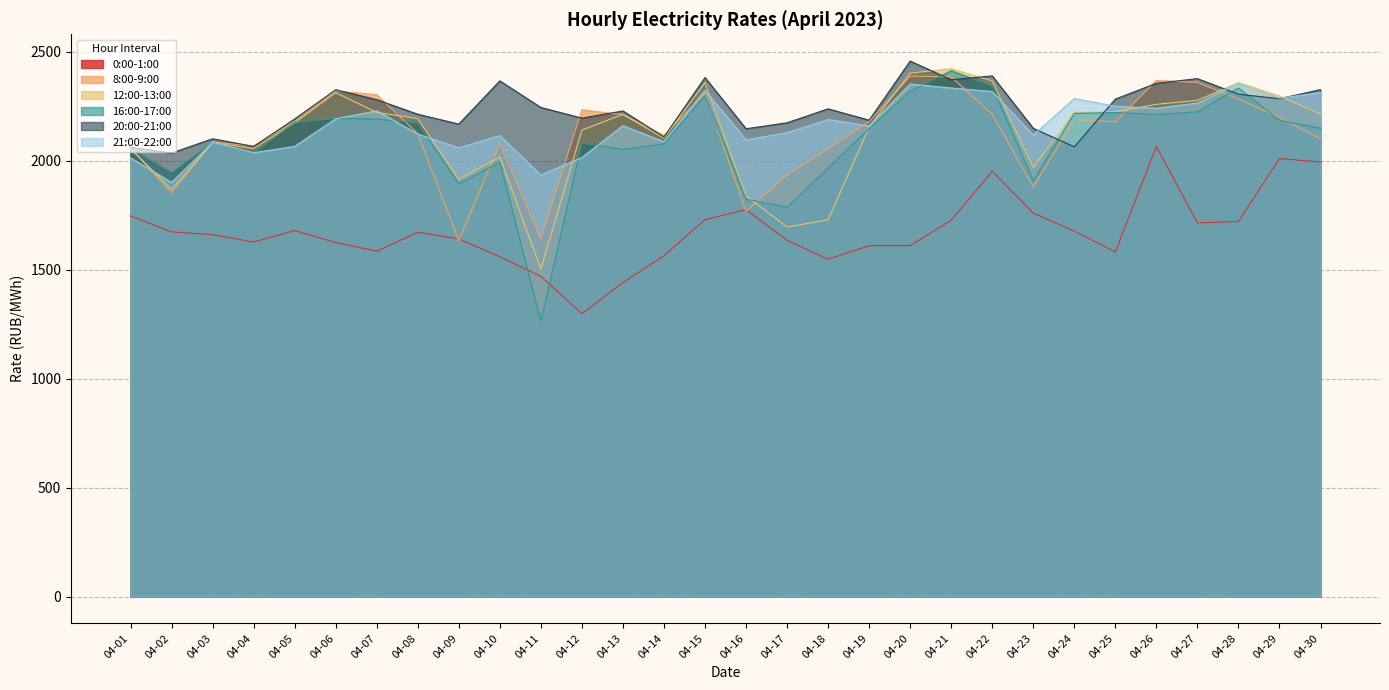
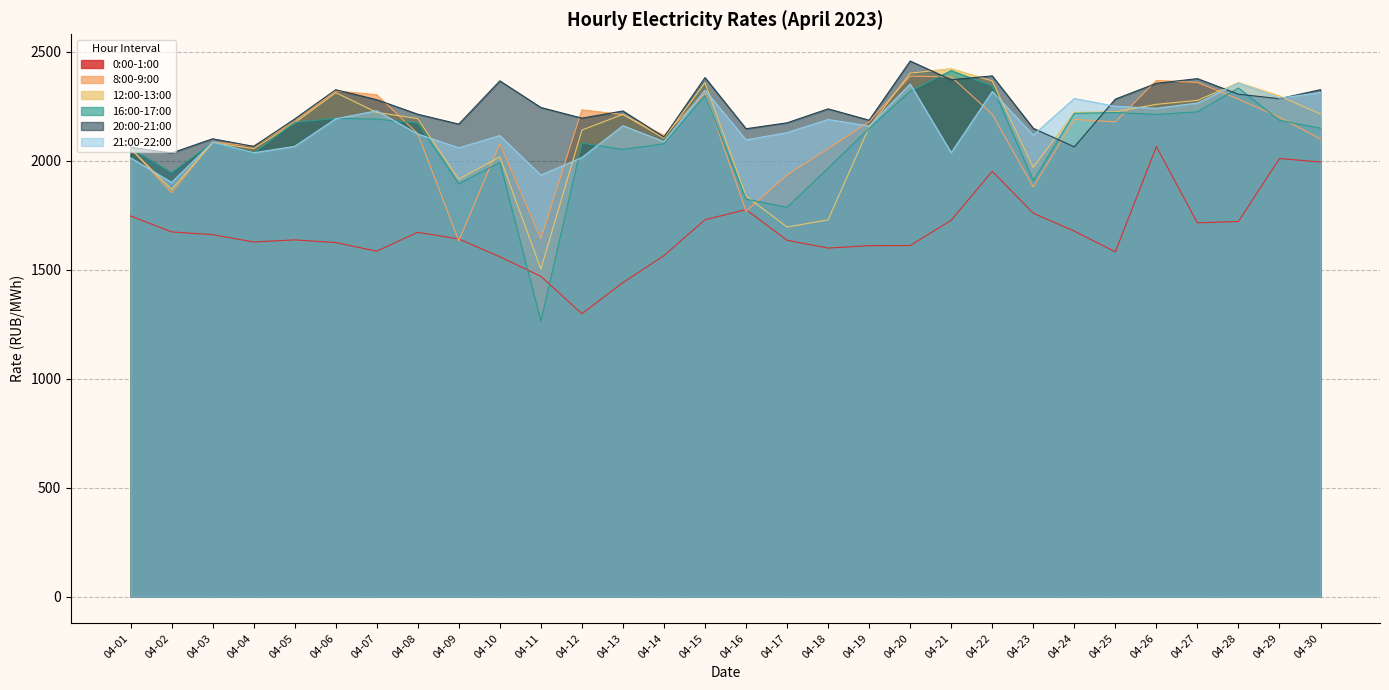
0:00-1:00, 04-05: 1680 -> 1640
0:00-1:00, 04-18: 1550 -> 1600
21:00-22:00, 04-21: 2330 -> 2040
